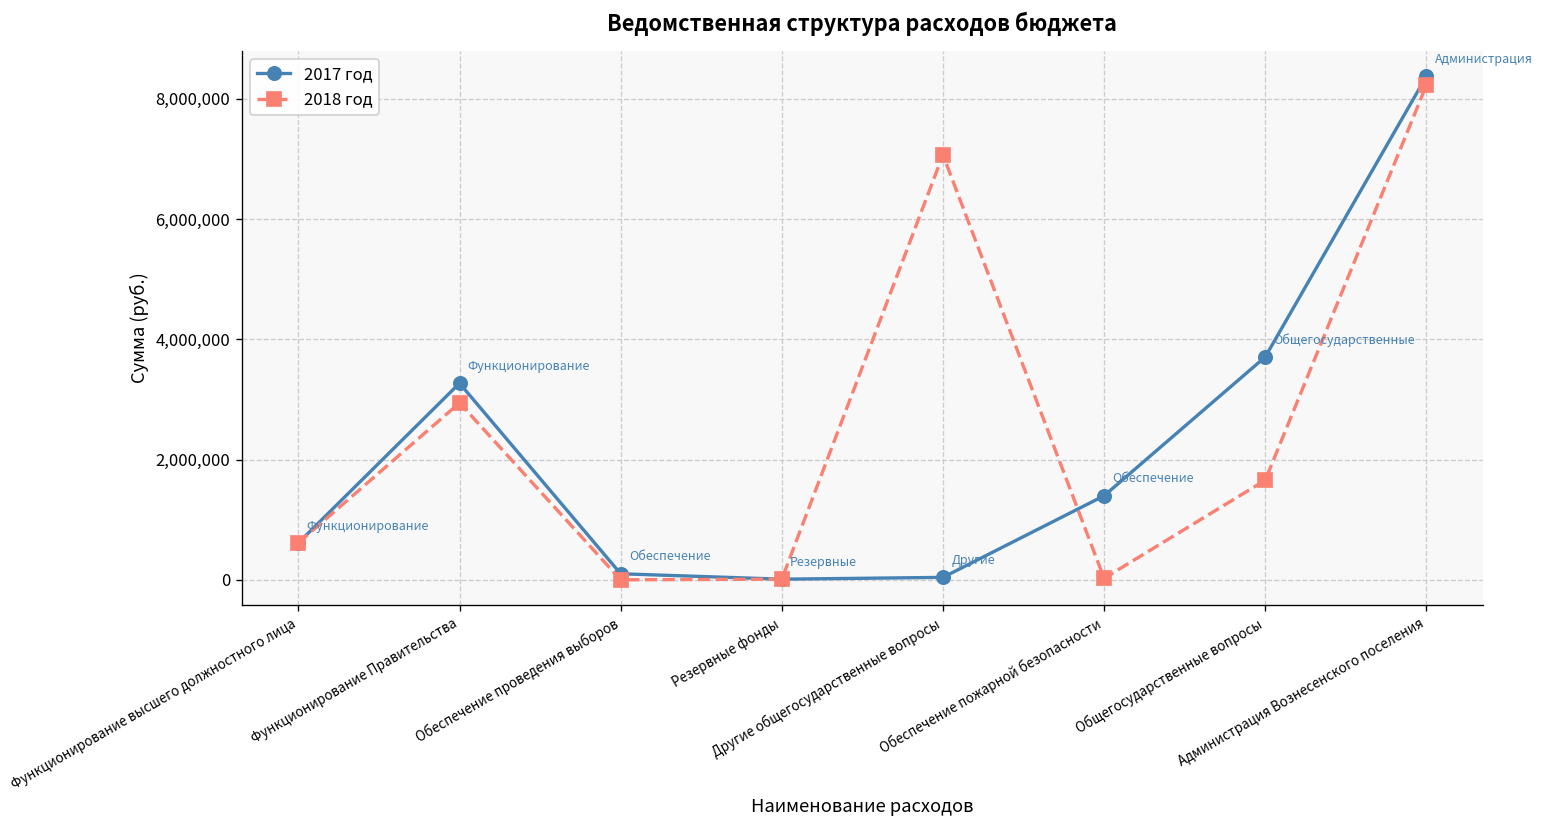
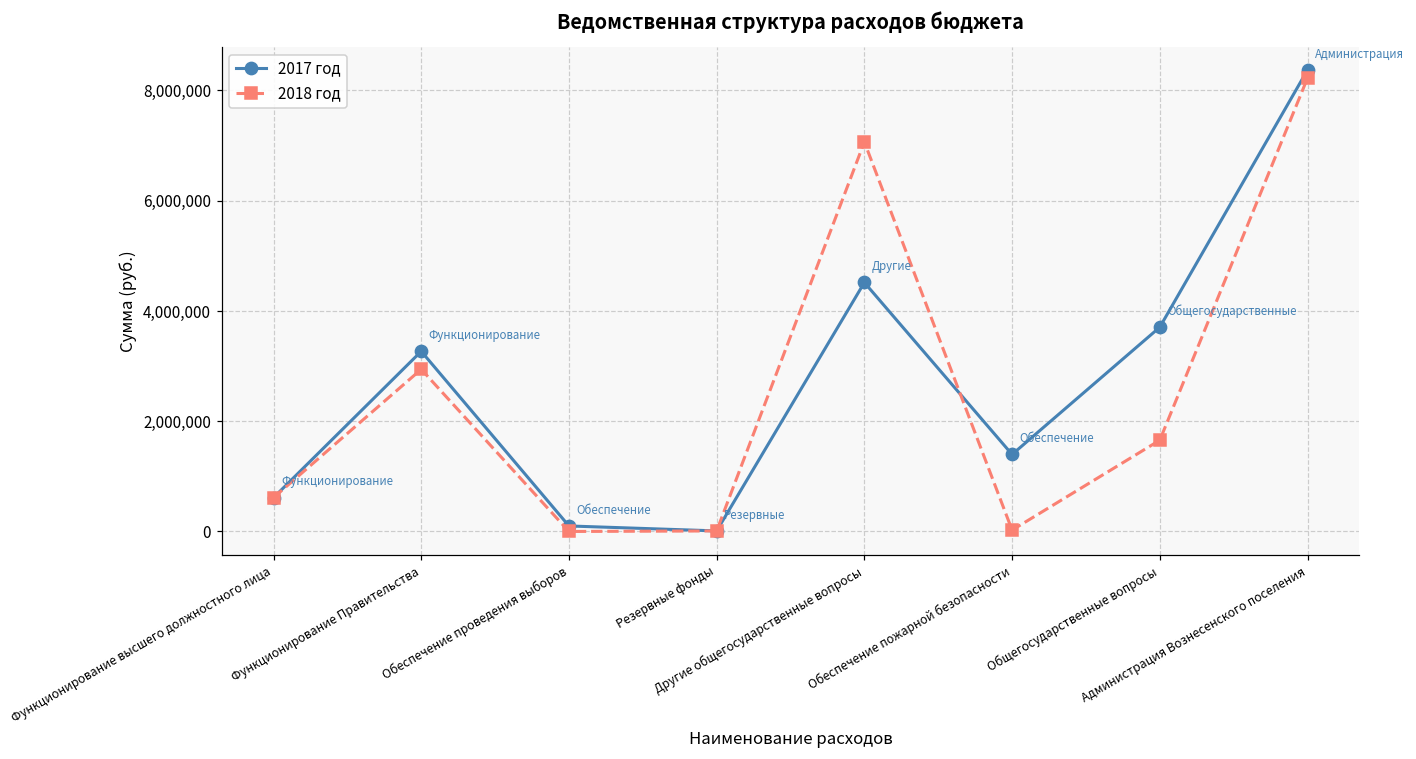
2017 год, Другие общегосударственные вопросы: 0 -> 4,500,000
